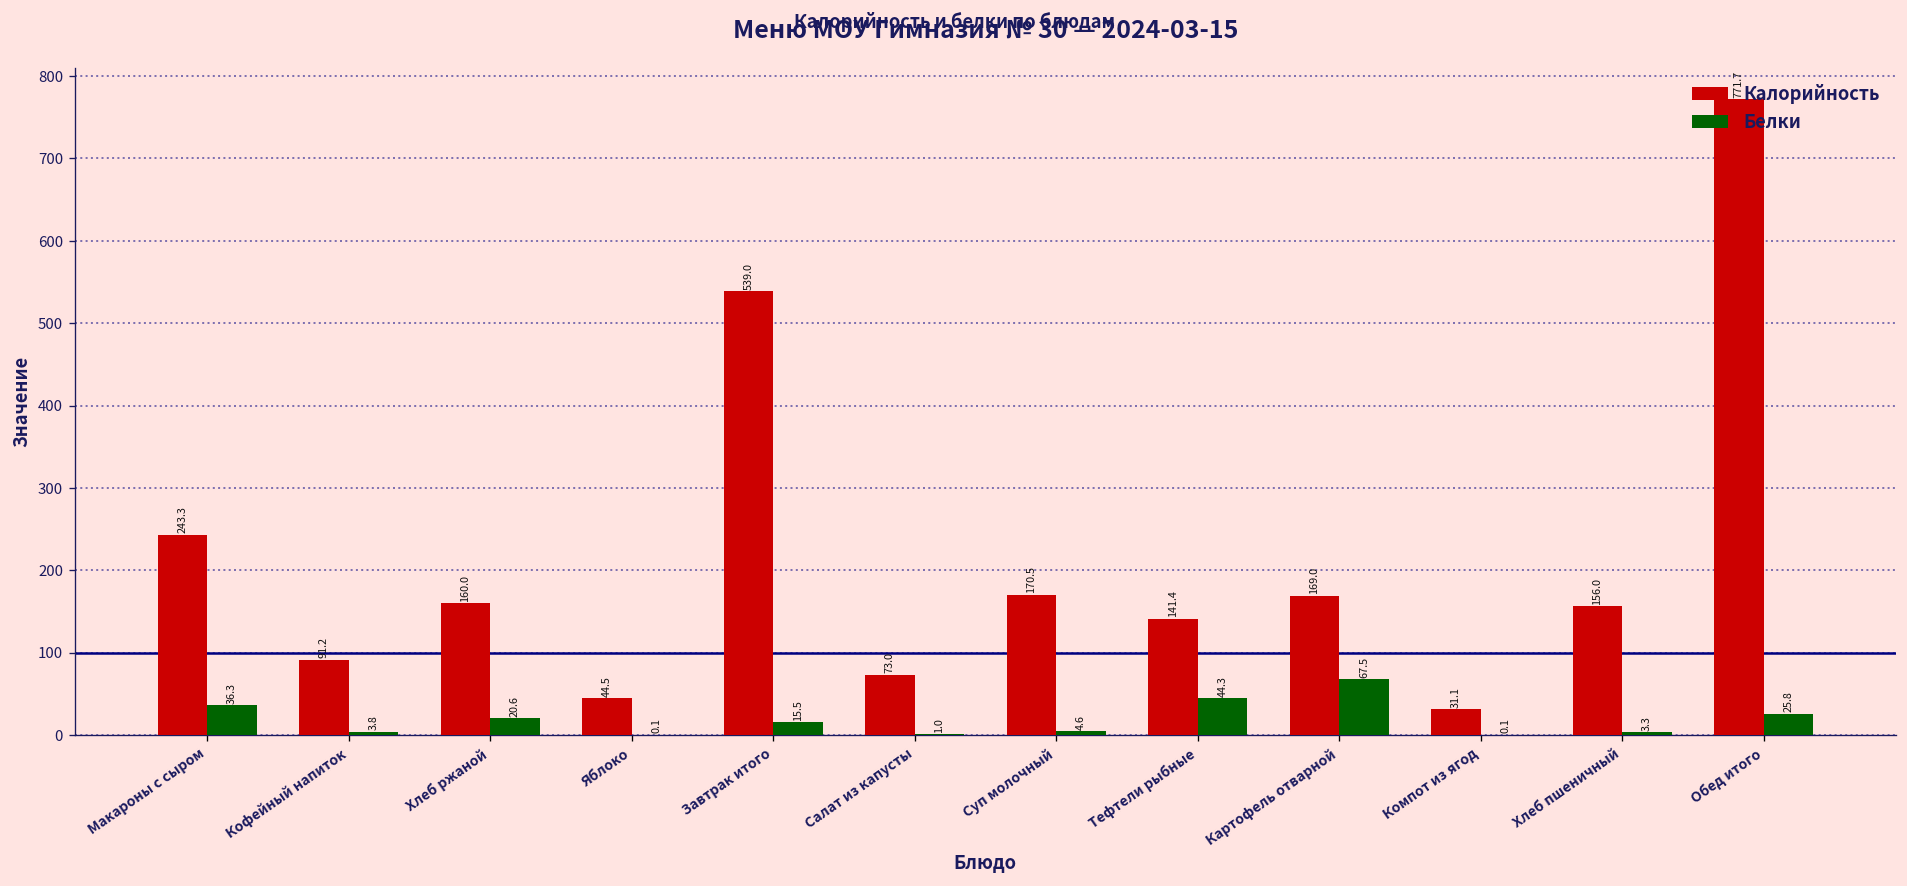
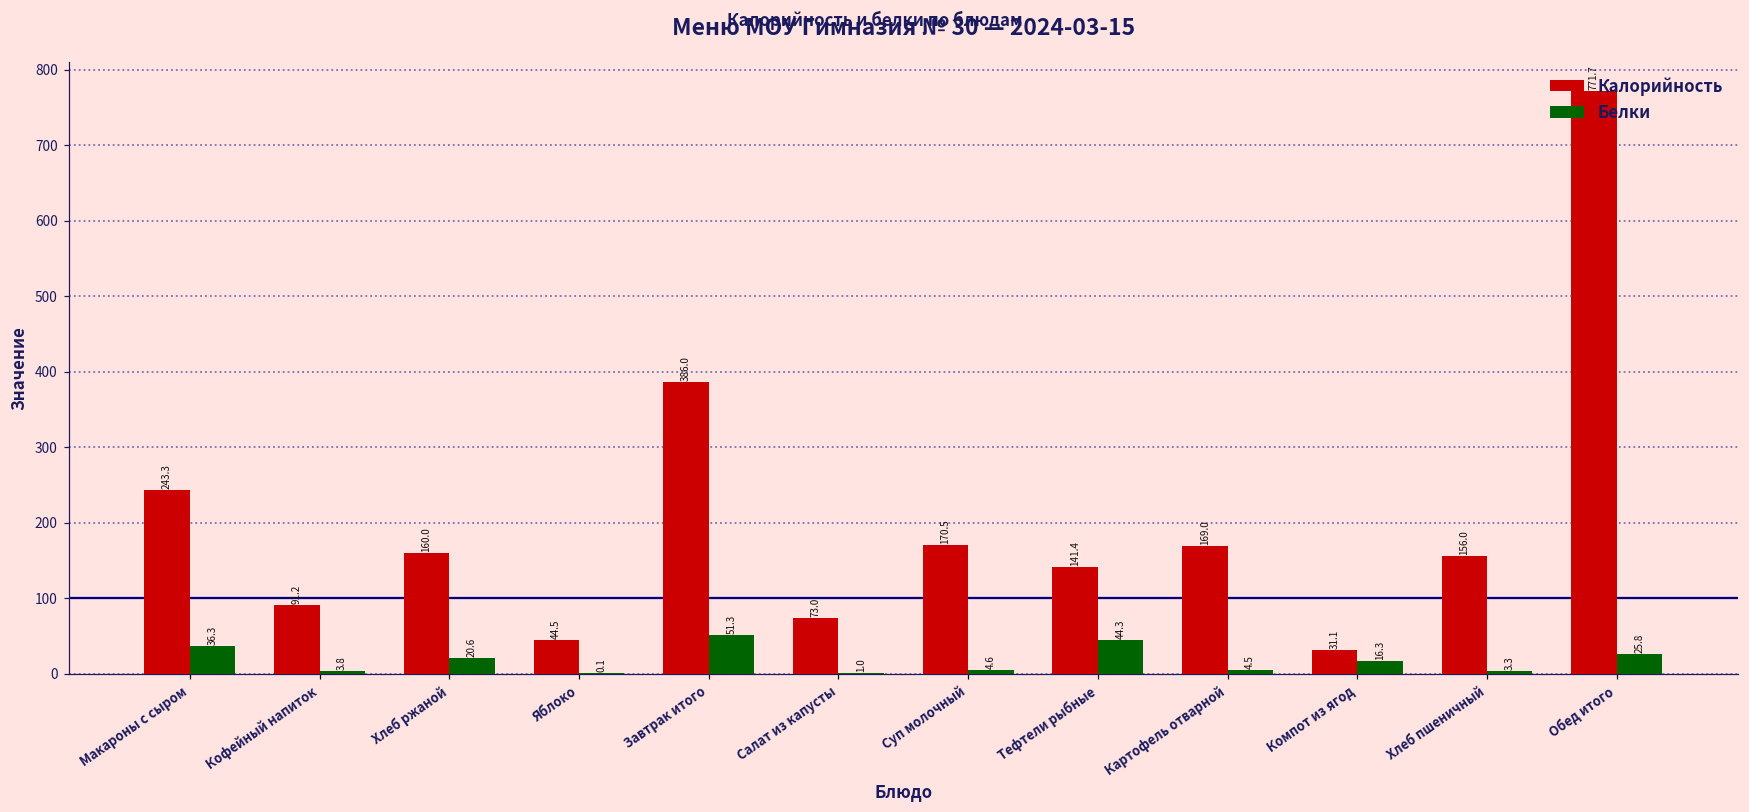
Калорийность, Завтрак итого: 539.0 -> 386.0
Белки, Завтрак итого: 15.5 -> 51.3
Белки, Картофель отварной: 67.5 -> 4.5
Белки, Компот из ягод: 0.1 -> 16.3
